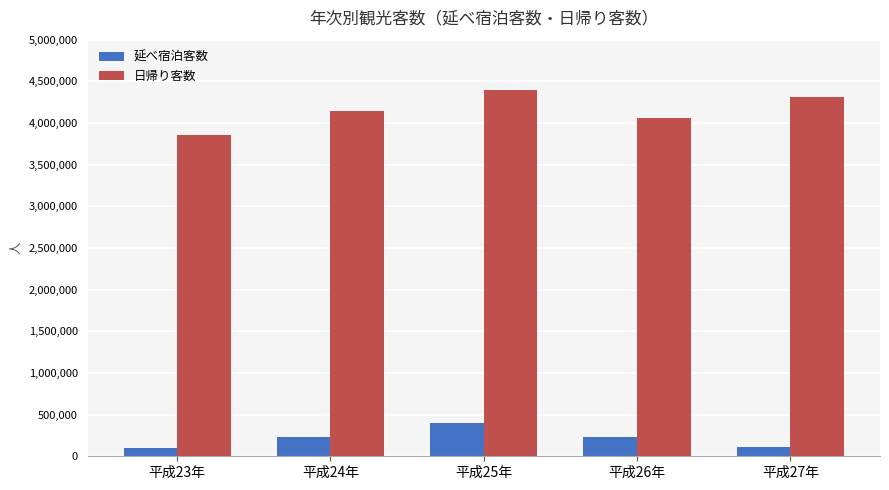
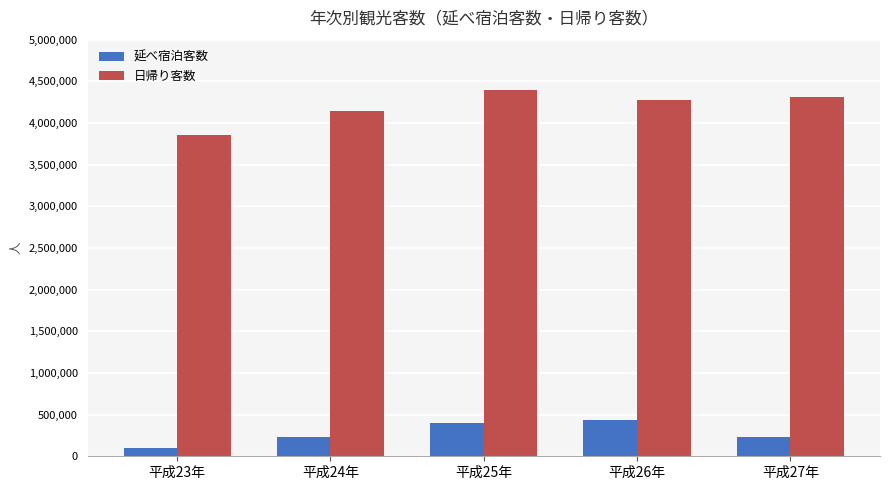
延べ宿泊客数, 平成26年: 200,000 -> 400,000
日帰り客数, 平成26年: 4,100,000 -> 4,300,000
延べ宿泊客数, 平成27年: 100,000 -> 200,000
